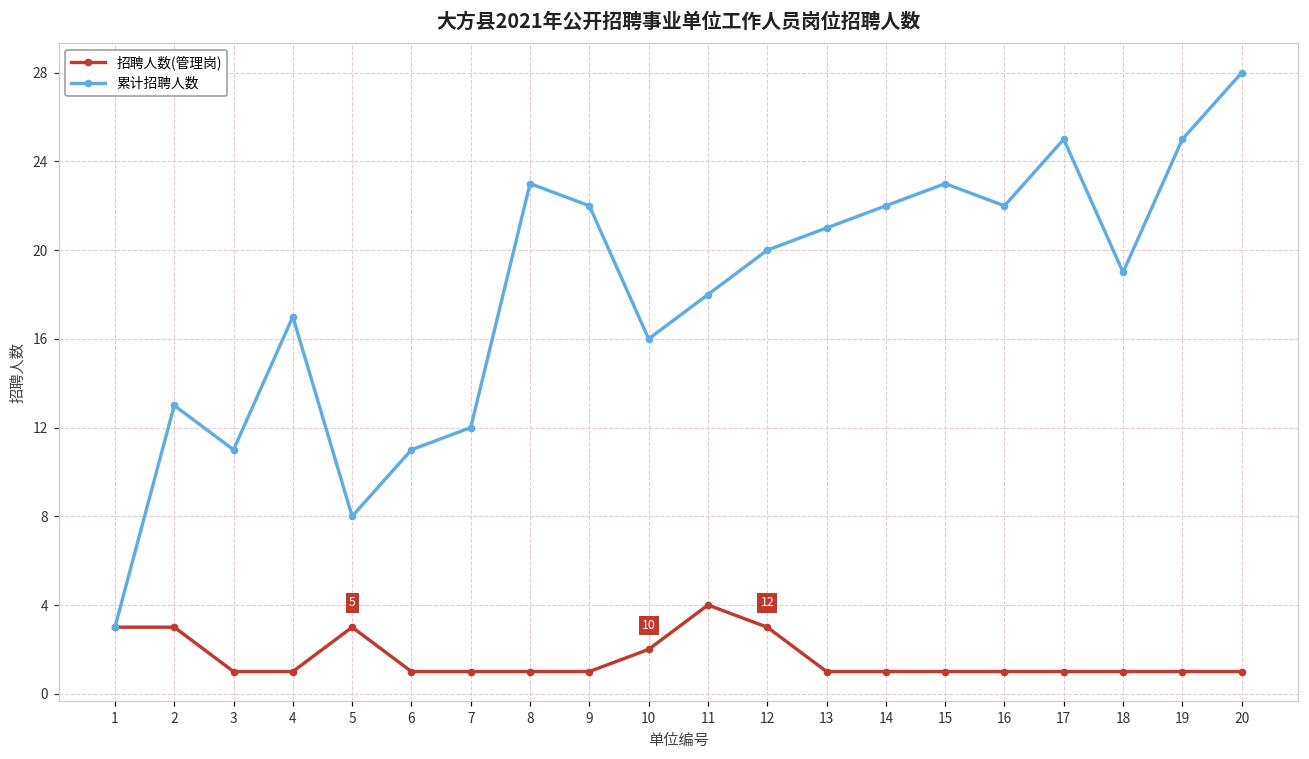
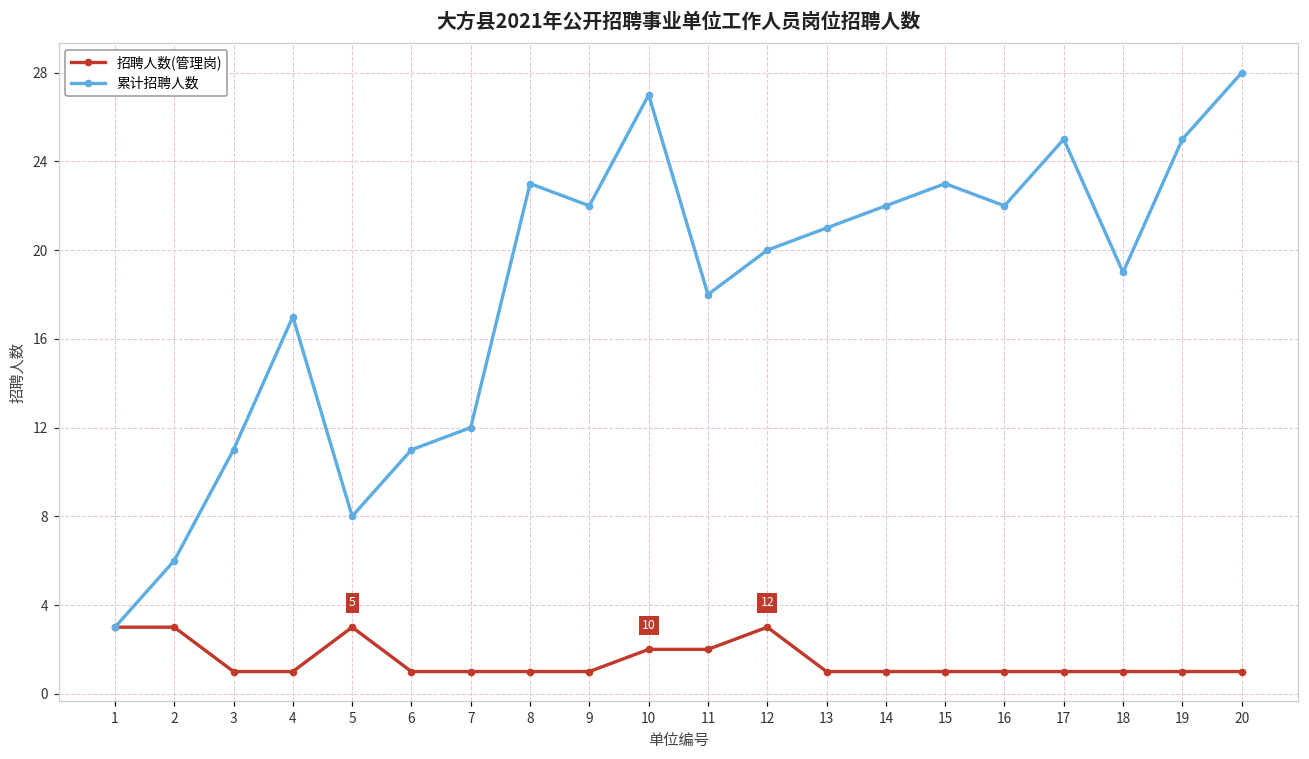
累计招聘人数, 2: 13 -> 6
累计招聘人数, 10: 16 -> 27
招聘人数(管理岗), 11: 4 -> 2
